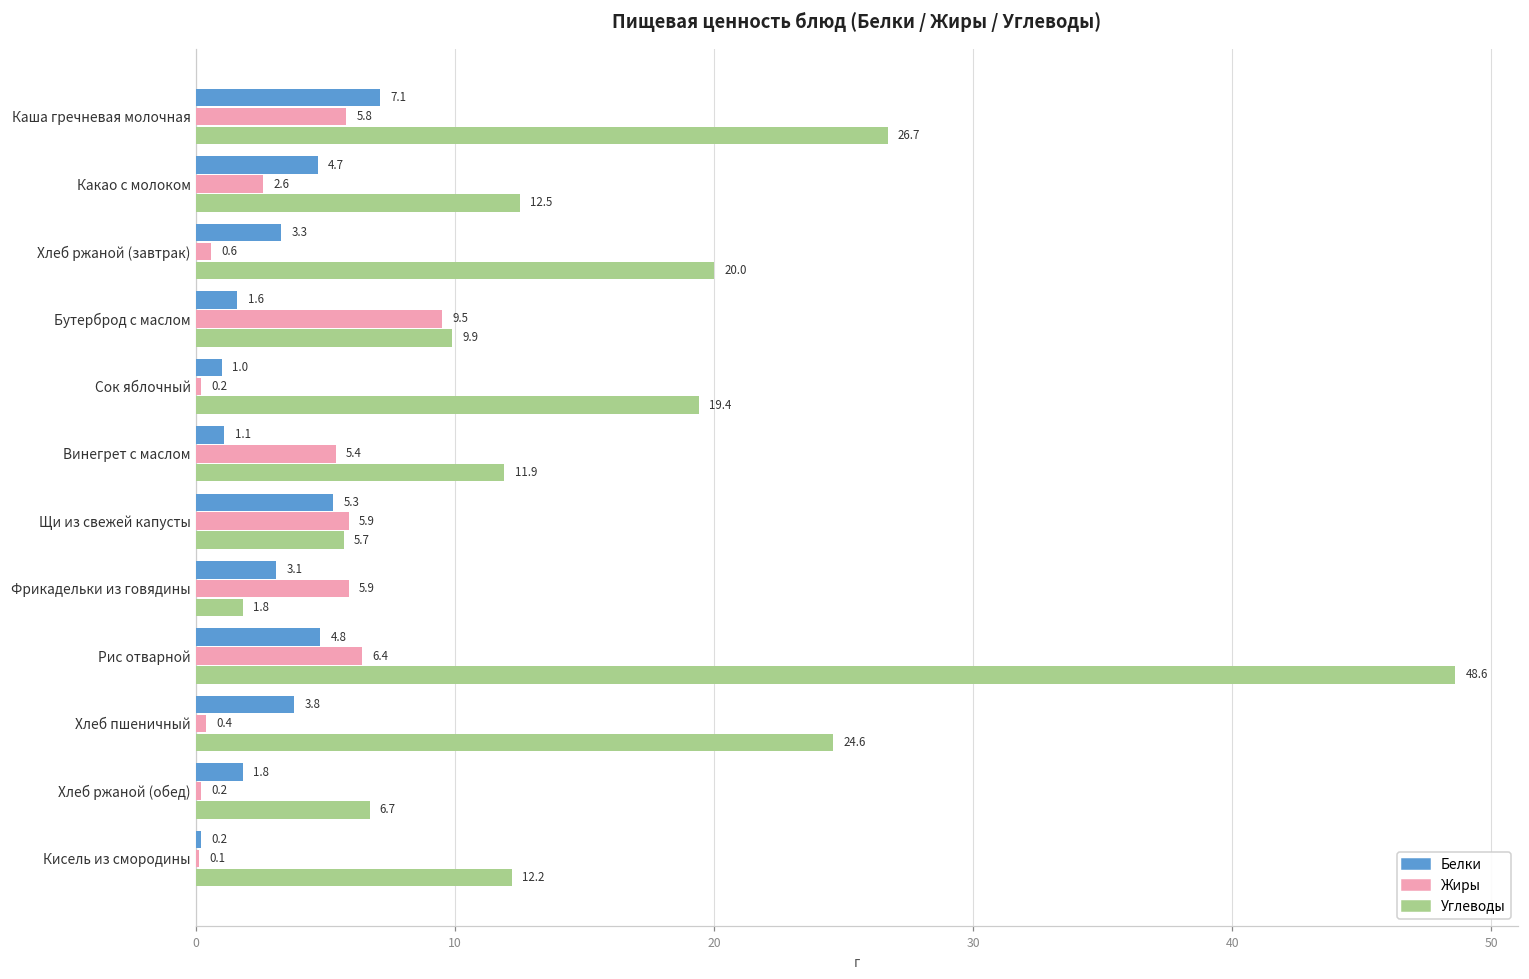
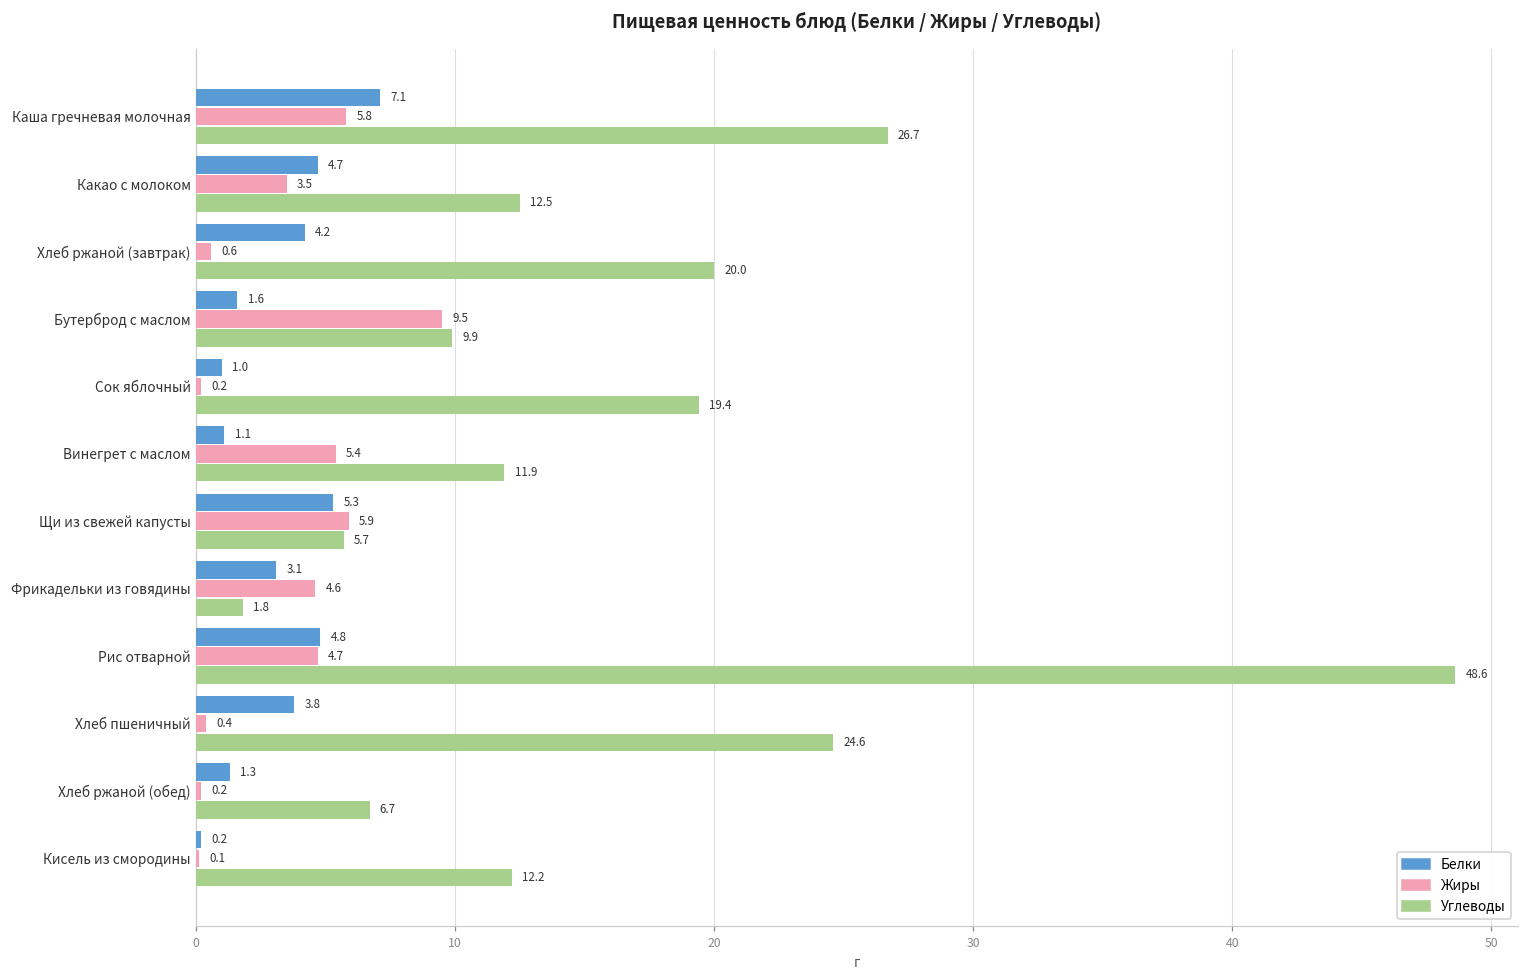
Жиры, Какао с молоком: 2.6 -> 3.5
Белки, Хлеб ржаной (завтрак): 3.3 -> 4.2
Жиры, Фрикадельки из говядины: 5.9 -> 4.6
Жиры, Рис отварной: 6.4 -> 4.7
Белки, Хлеб ржаной (обед): 1.8 -> 1.3
